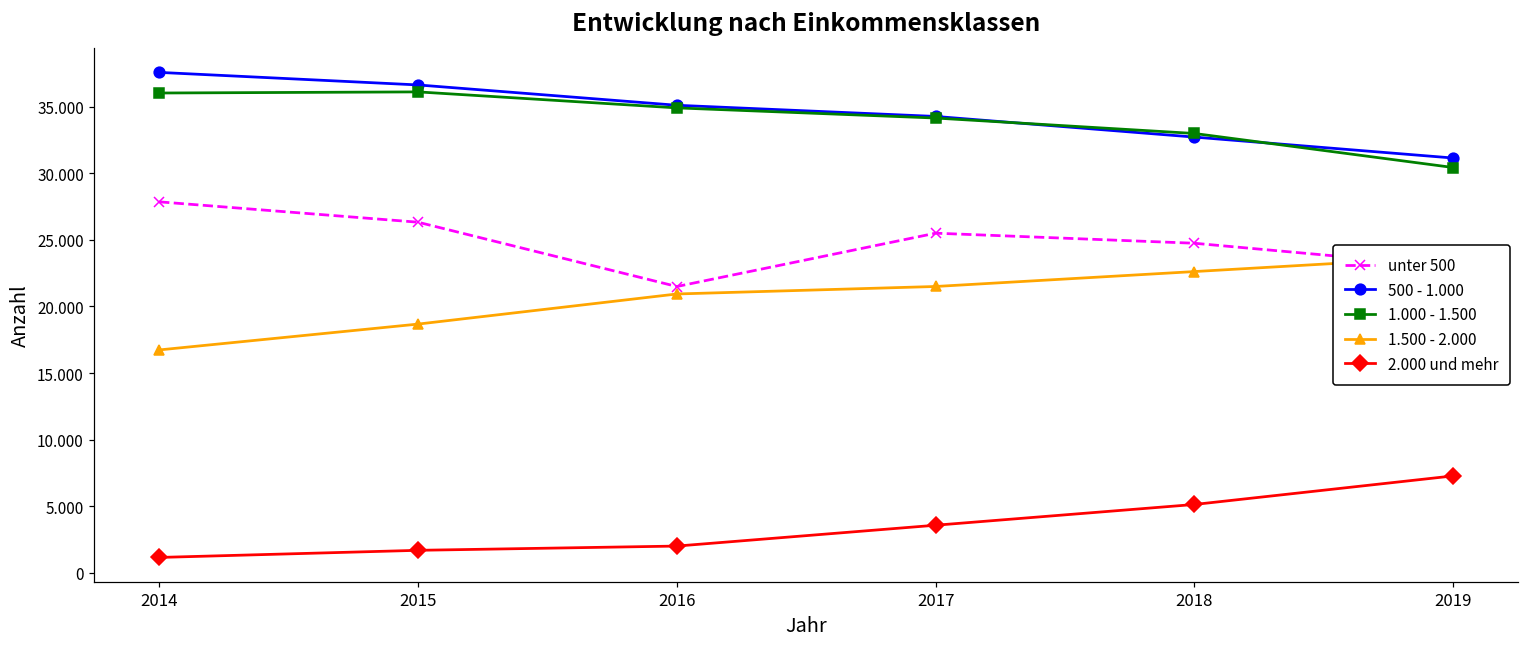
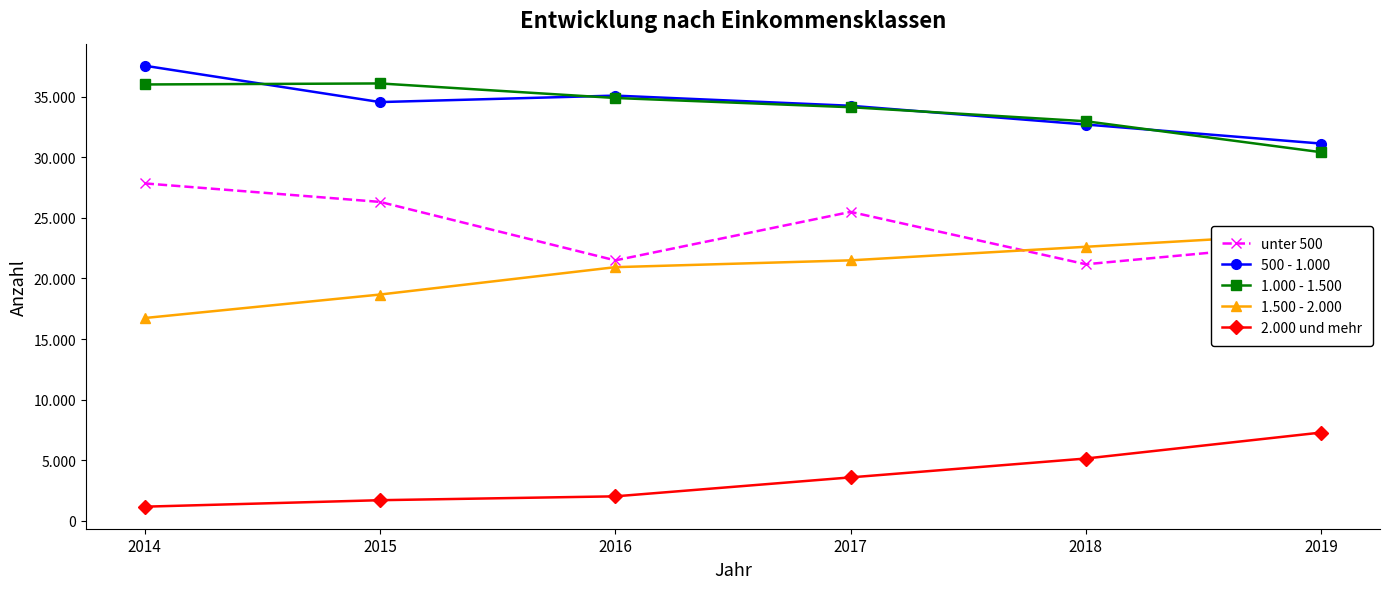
500 - 1.000, 2015: 36.6 -> 34.6
unter 500, 2018: 24.7 -> 21.2
